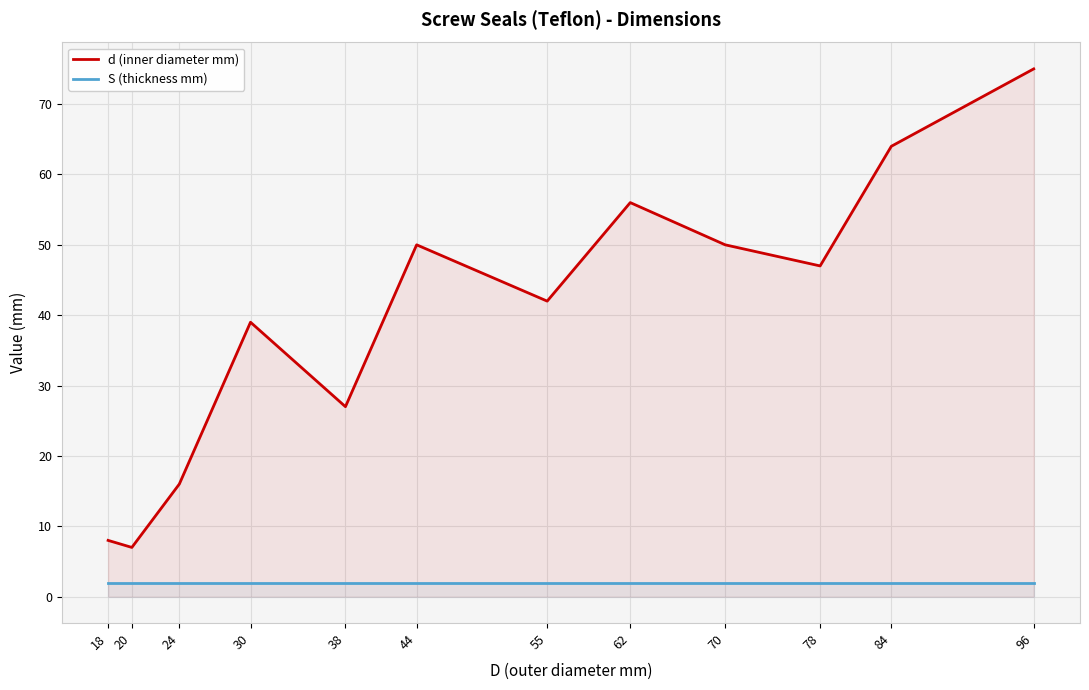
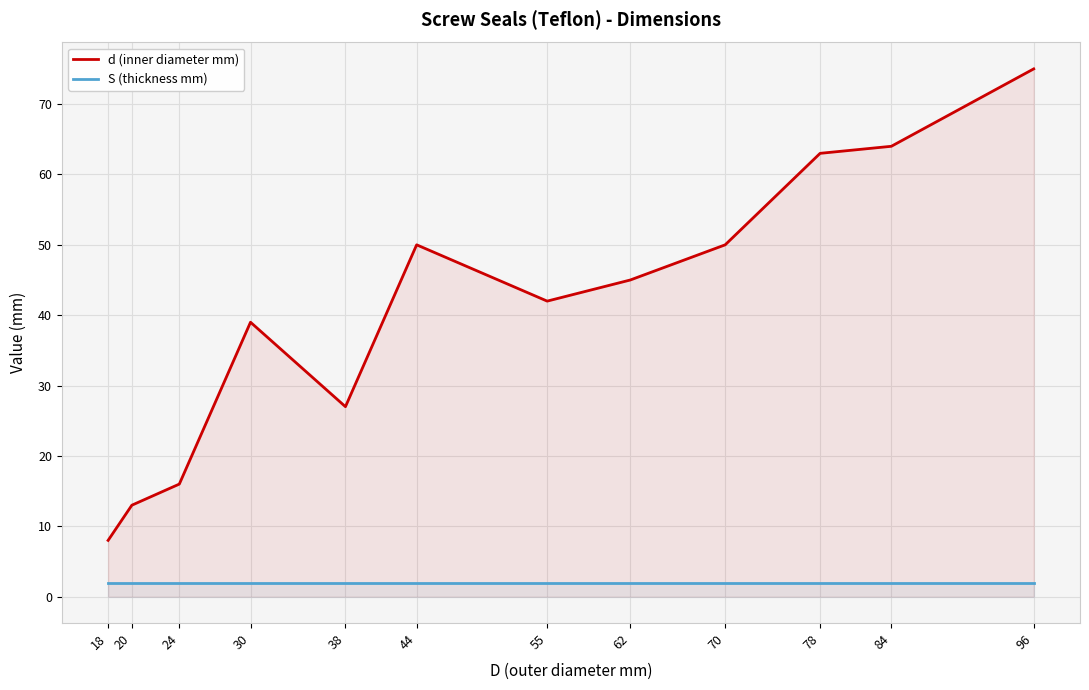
d (inner diameter mm), 20: 7 -> 13
d (inner diameter mm), 62: 56 -> 45
d (inner diameter mm), 78: 47 -> 63
